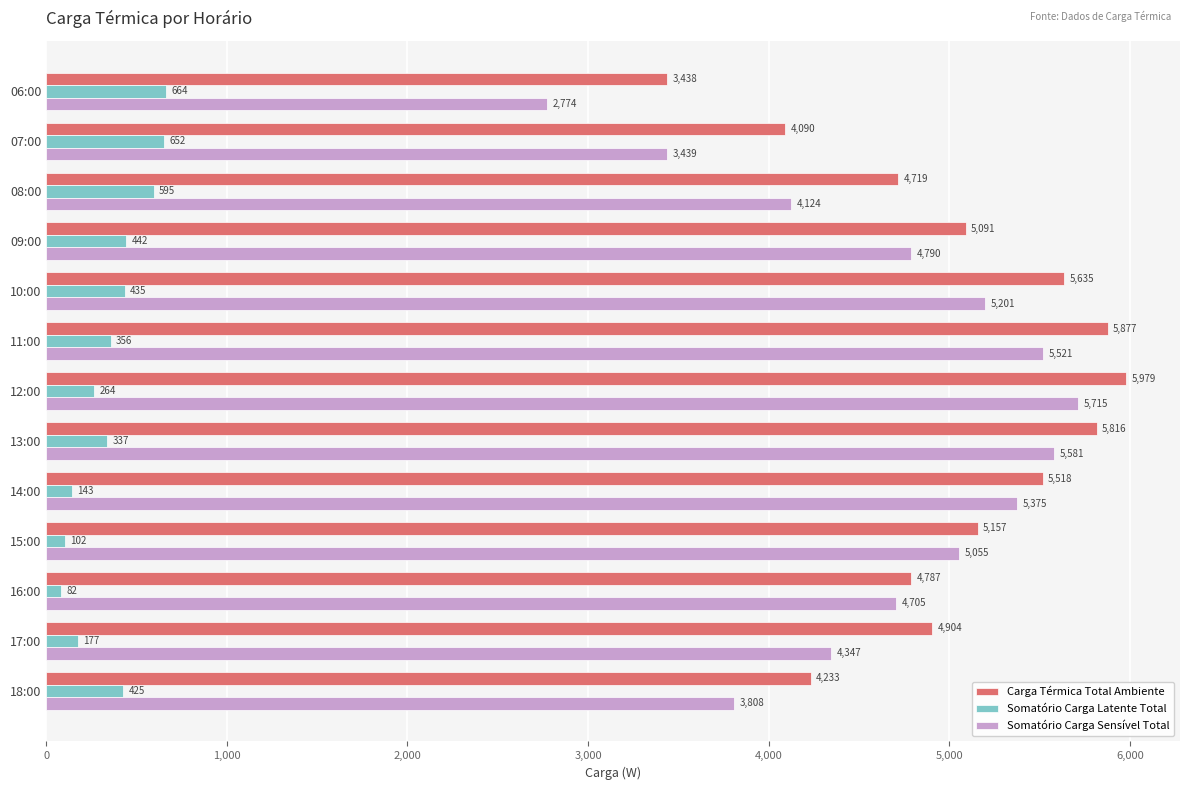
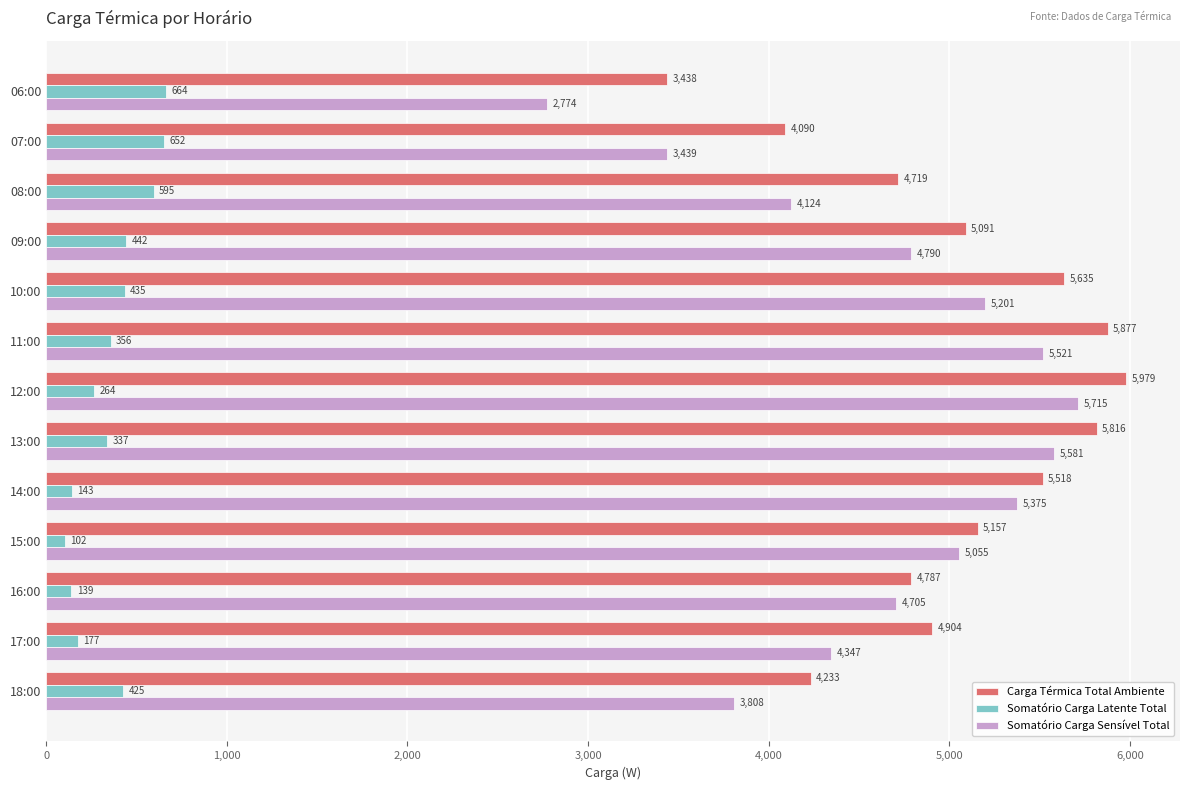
Somatório Carga Latente Total, 16:00: 82 -> 139
